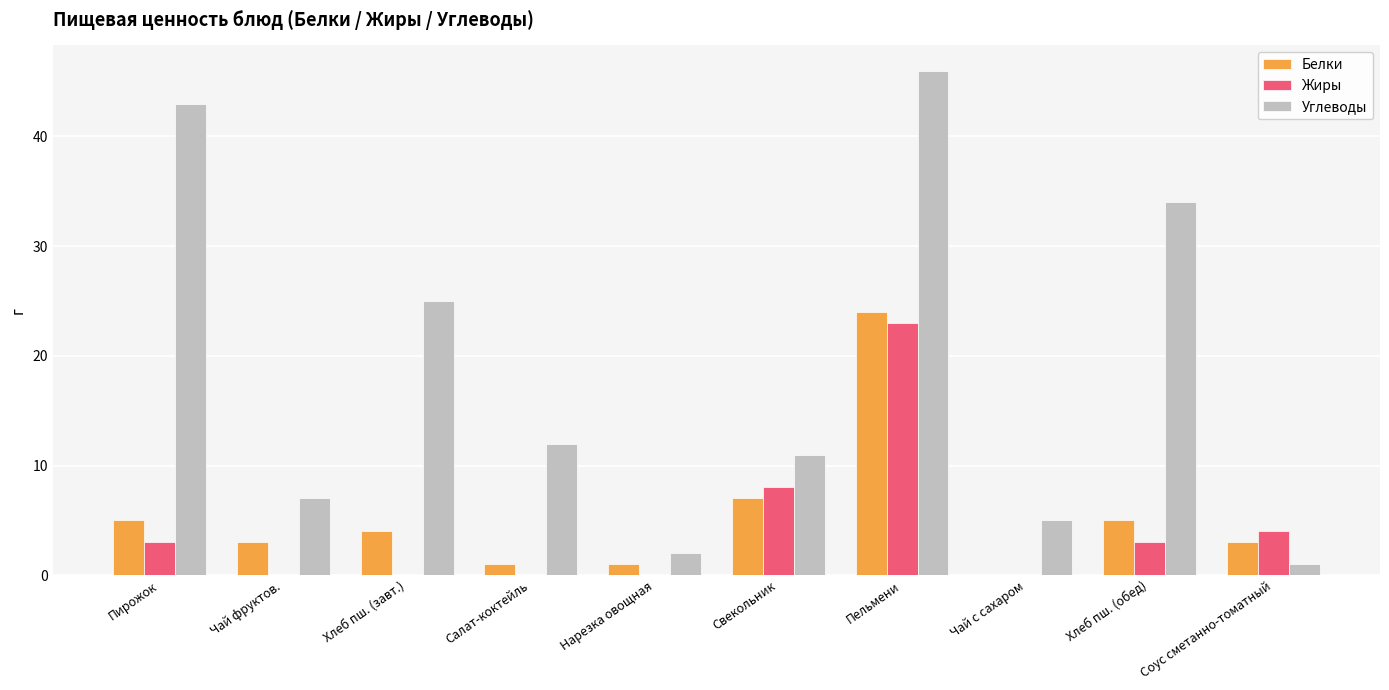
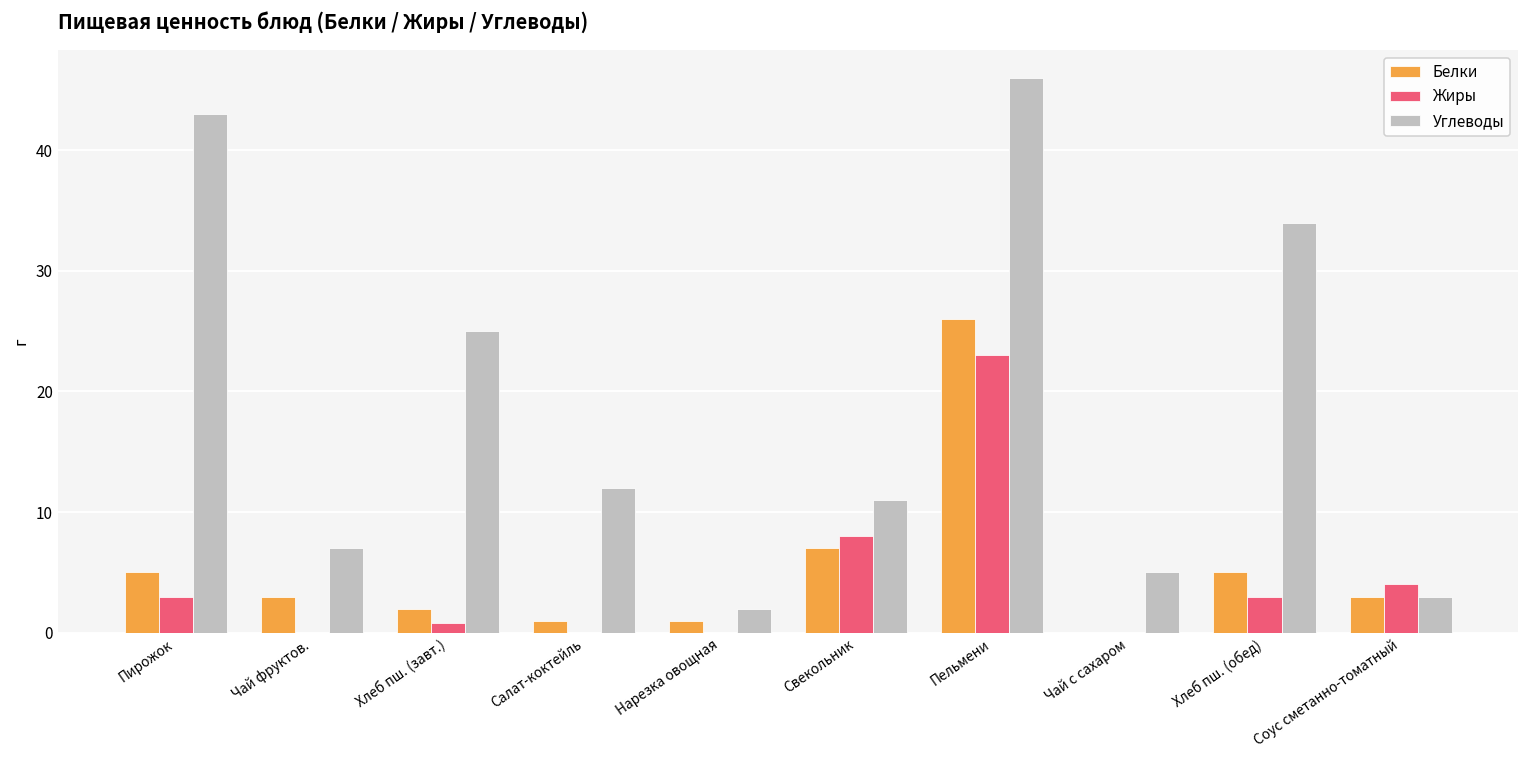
Белки, Хлеб пш. (завт.): 4 -> 2
Жиры, Хлеб пш. (завт.): 0.0 -> 0.8
Белки, Пельмени: 24 -> 26
Углеводы, Соус сметанно-томатный: 1 -> 3
